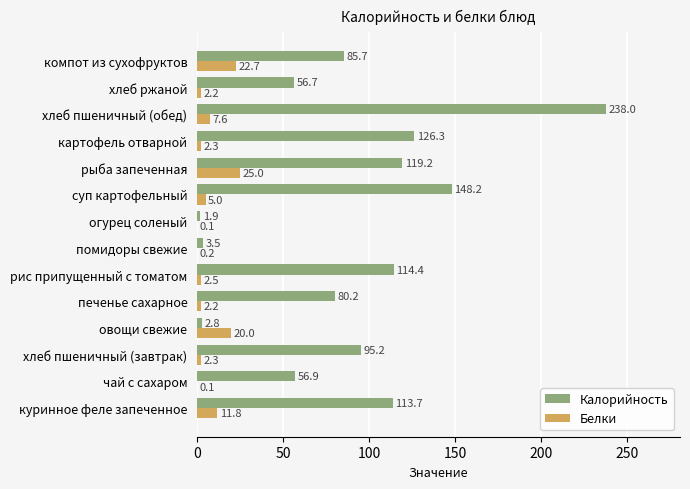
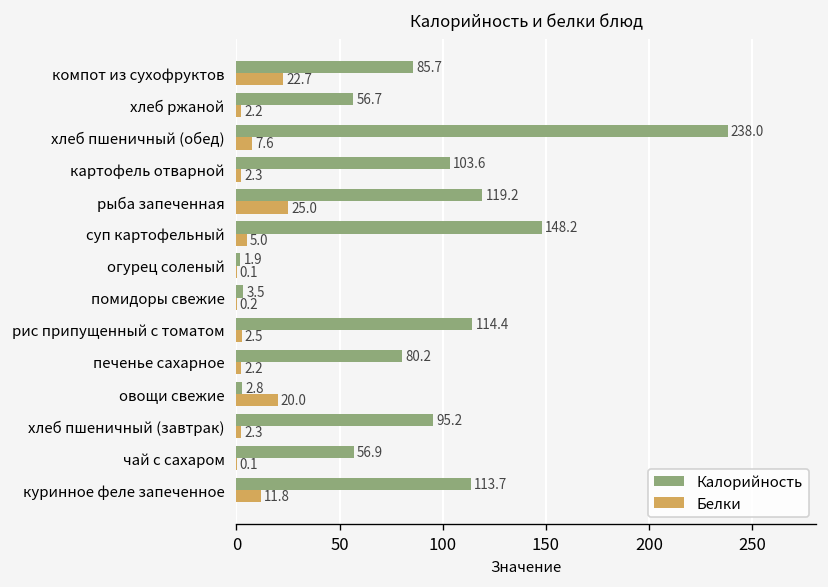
Калорийность, картофель отварной: 126.3 -> 103.6
